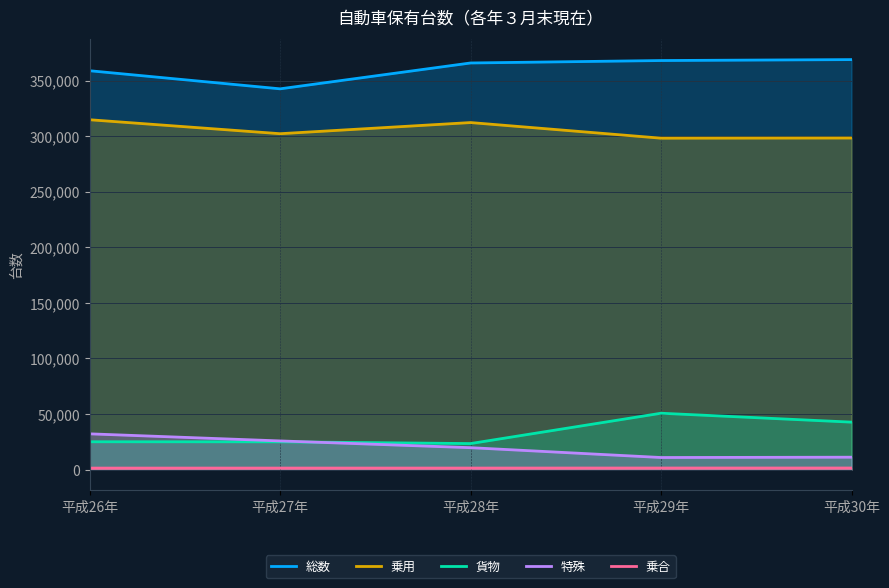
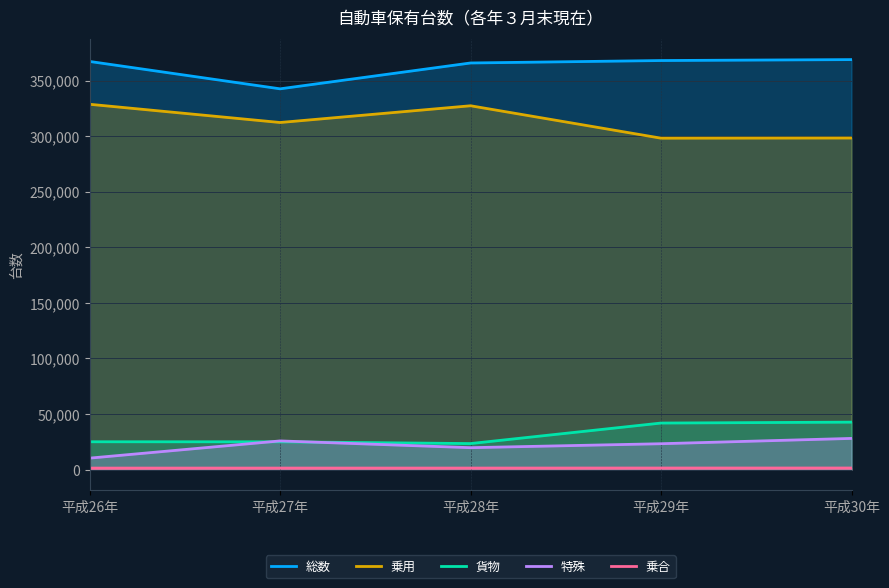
総数, 平成26年: 359,000 -> 367,000
乗用, 平成26年: 315,000 -> 329,000
特殊, 平成26年: 32,000 -> 10,000
乗用, 平成27年: 302,000 -> 312,000
乗用, 平成28年: 312,000 -> 327,000
貨物, 平成29年: 51,000 -> 42,000
特殊, 平成29年: 11,000 -> 23,000
特殊, 平成30年: 11,000 -> 28,000
